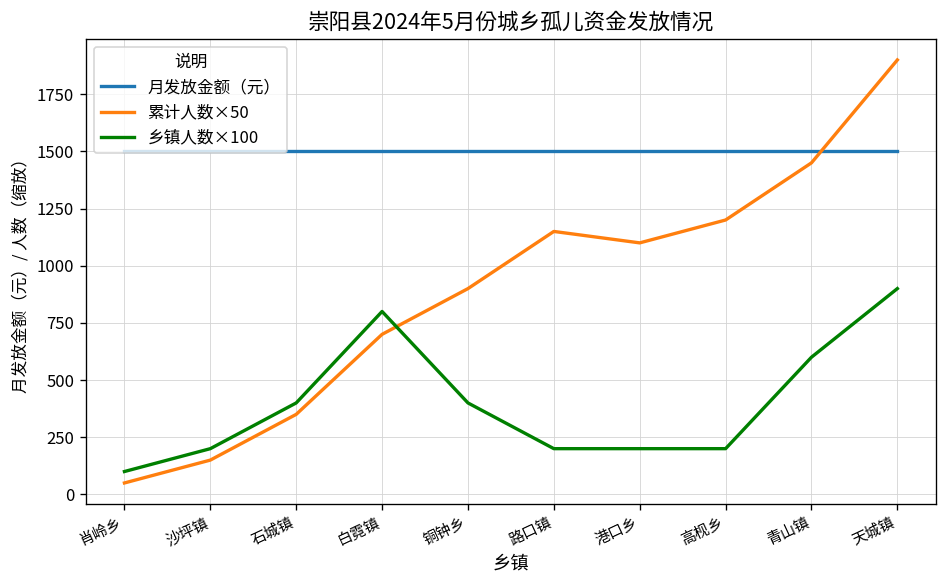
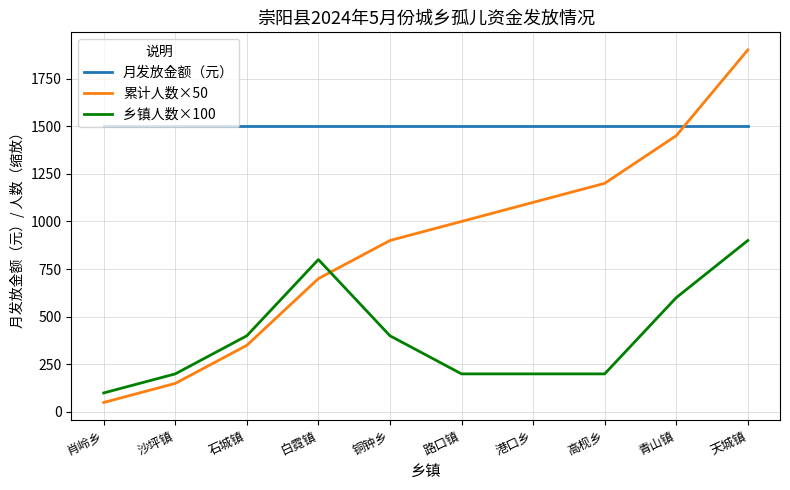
累计人数×50, 路口镇: 1150 -> 1000
